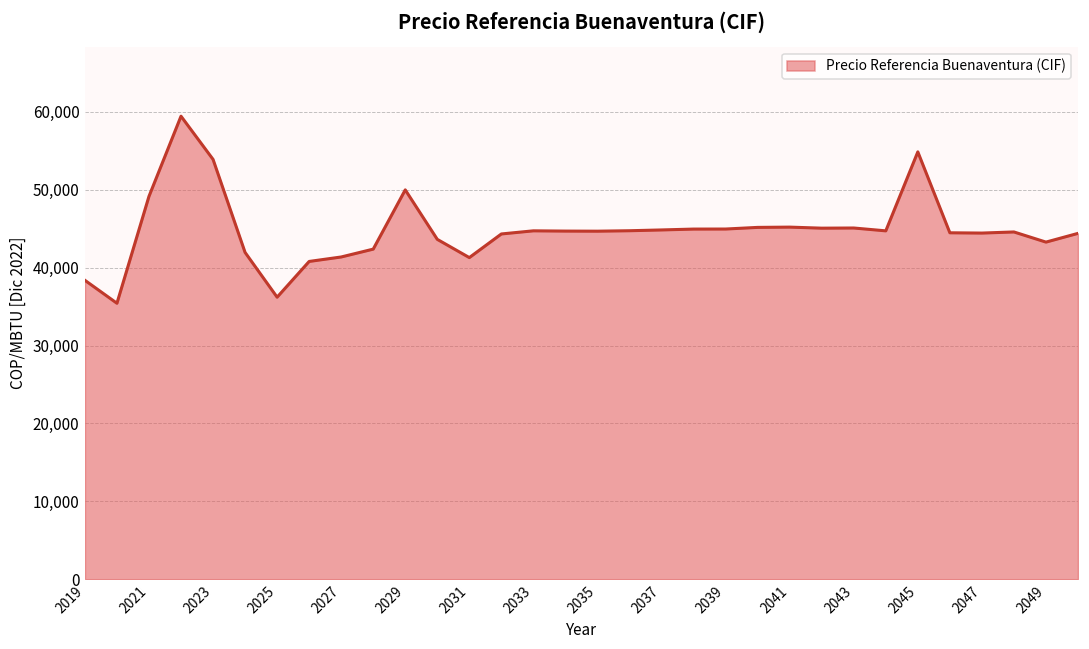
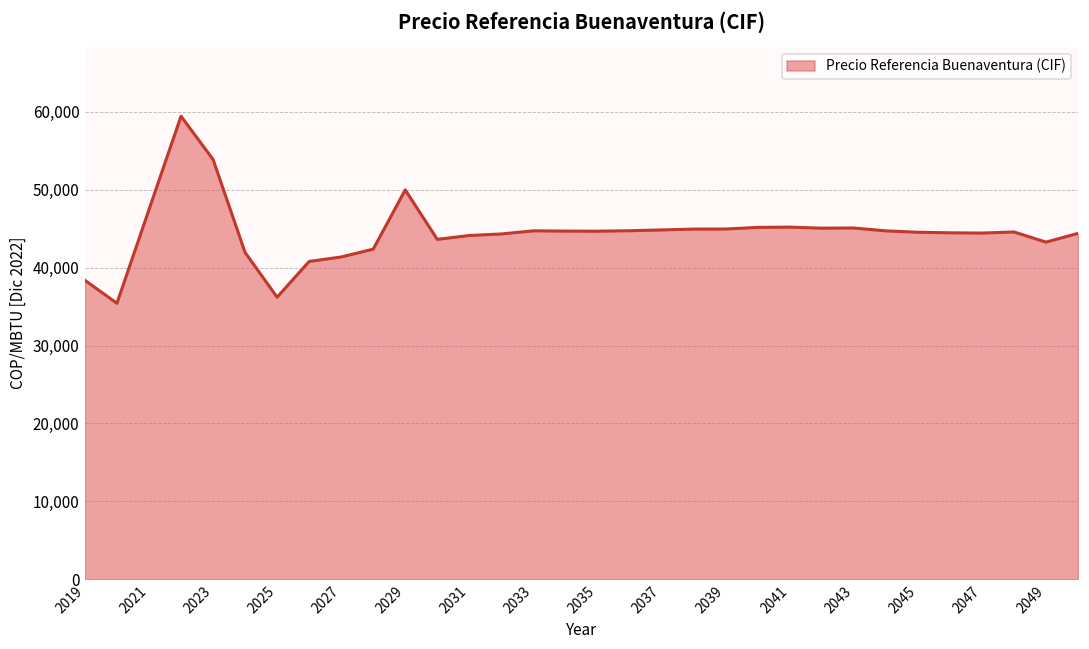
2021: 49,000 -> 47,000
2031: 41,000 -> 44,000
2045: 55,000 -> 45,000
